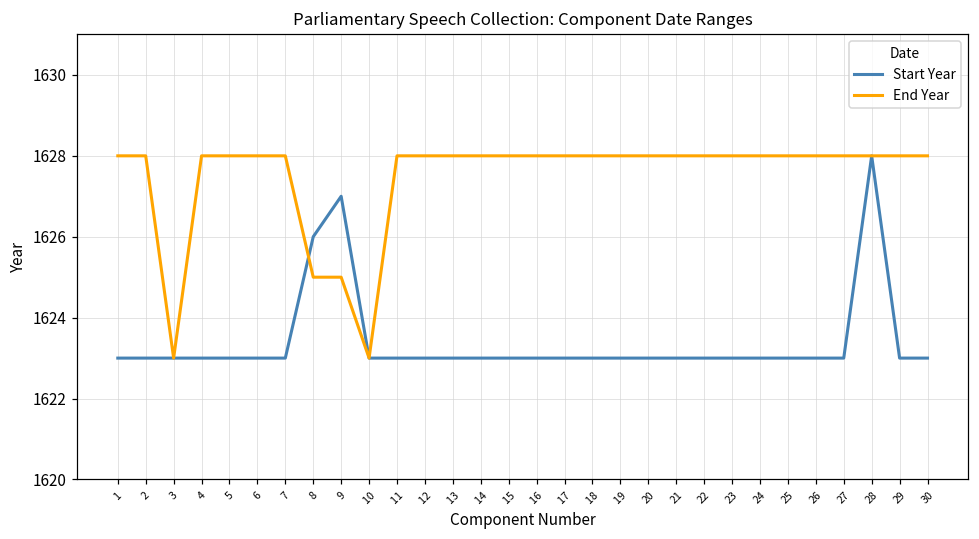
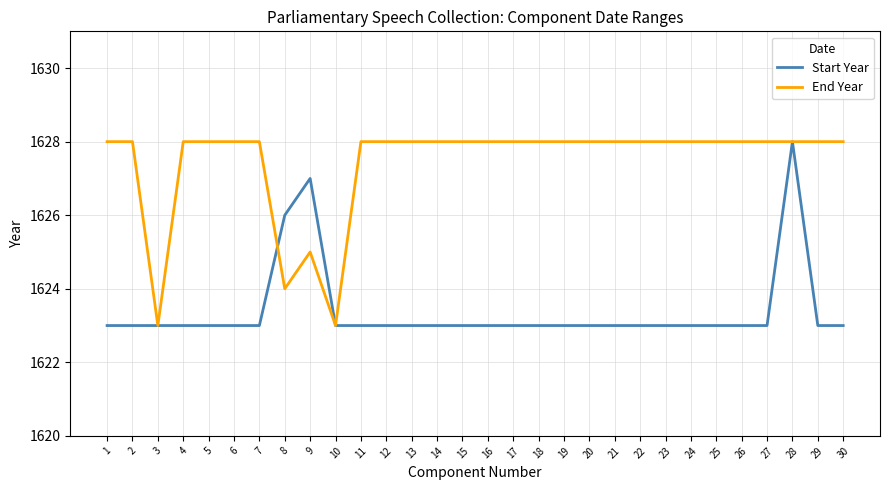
End Year, 8: 1625 -> 1624
